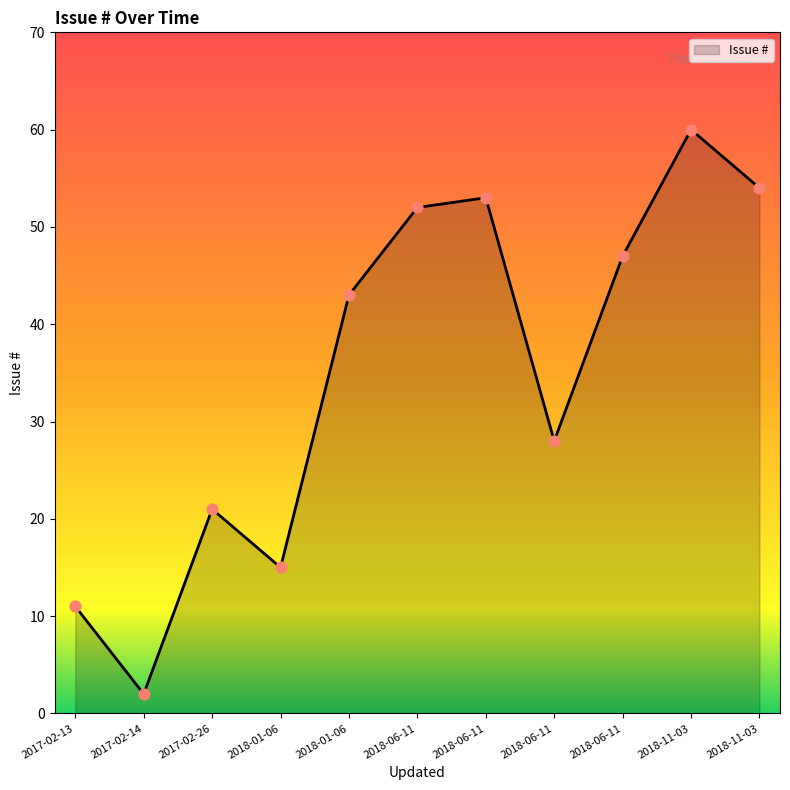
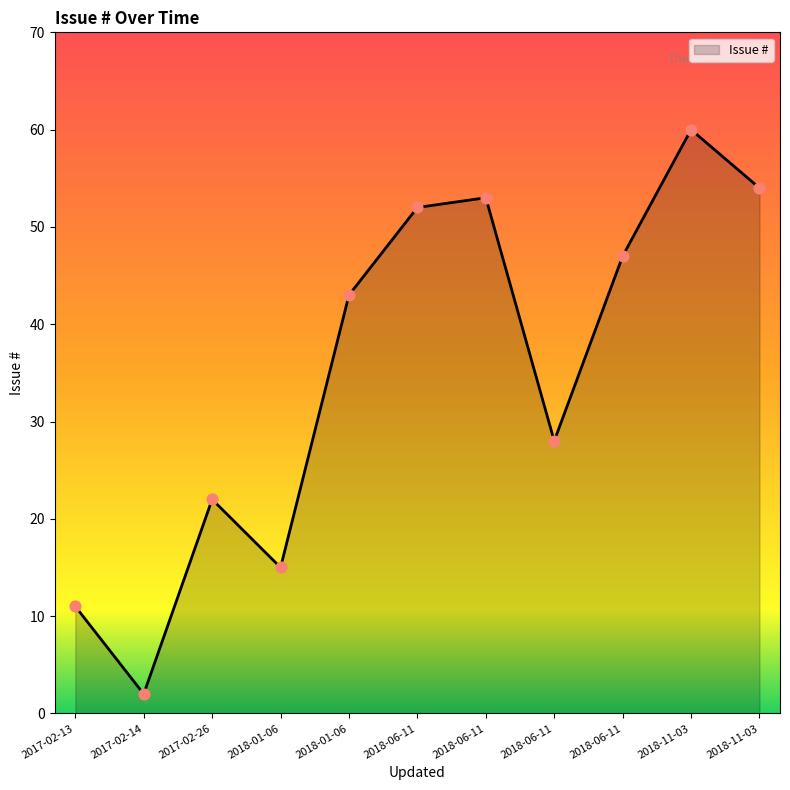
2017-02-26: 21 -> 22
